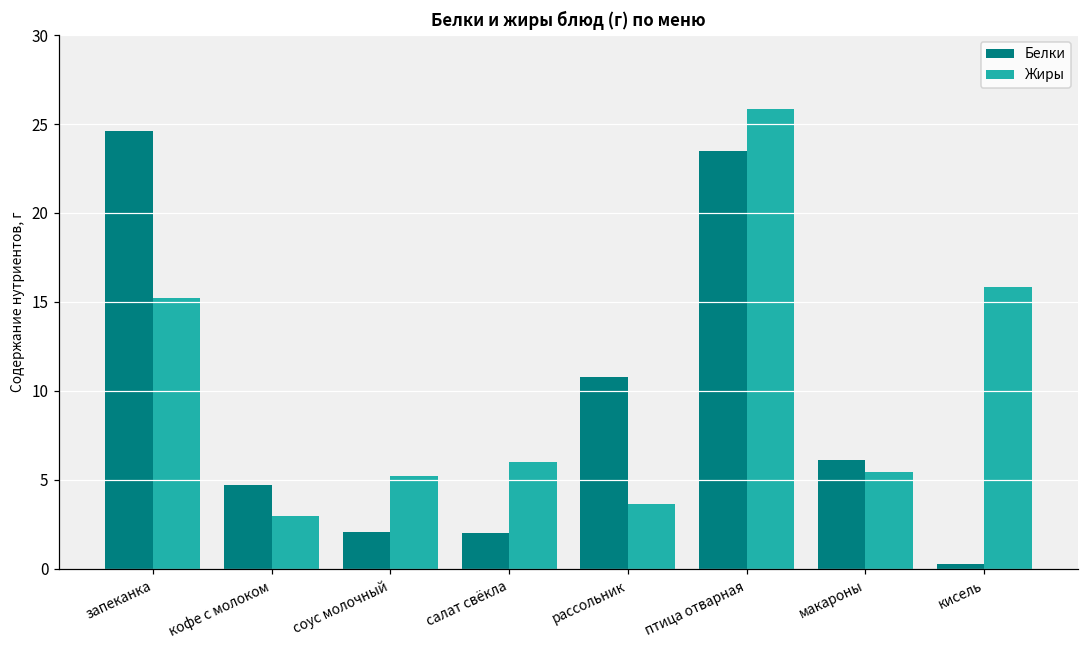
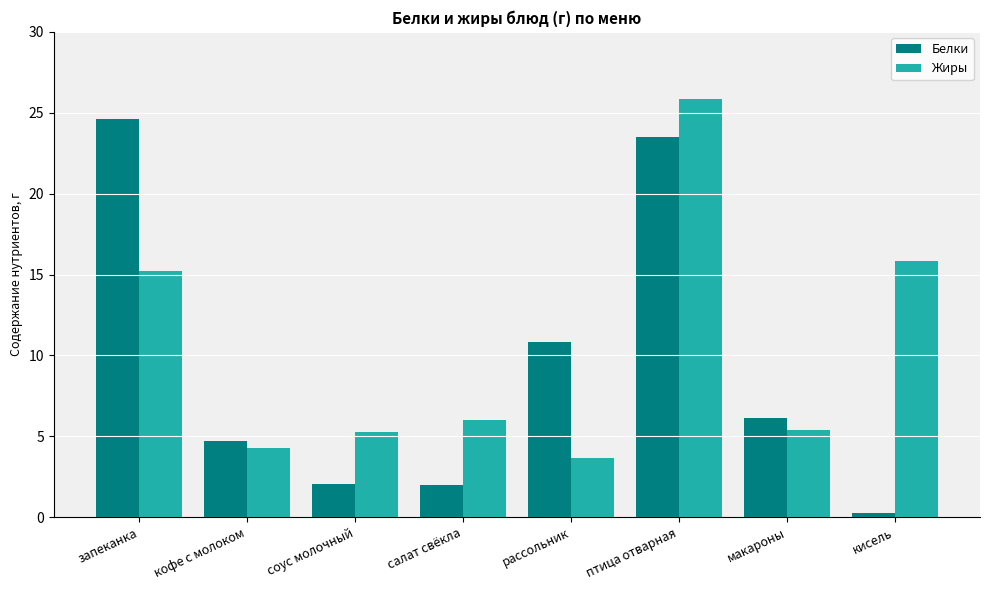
Жиры, кофе с молоком: 3.0 -> 4.3
